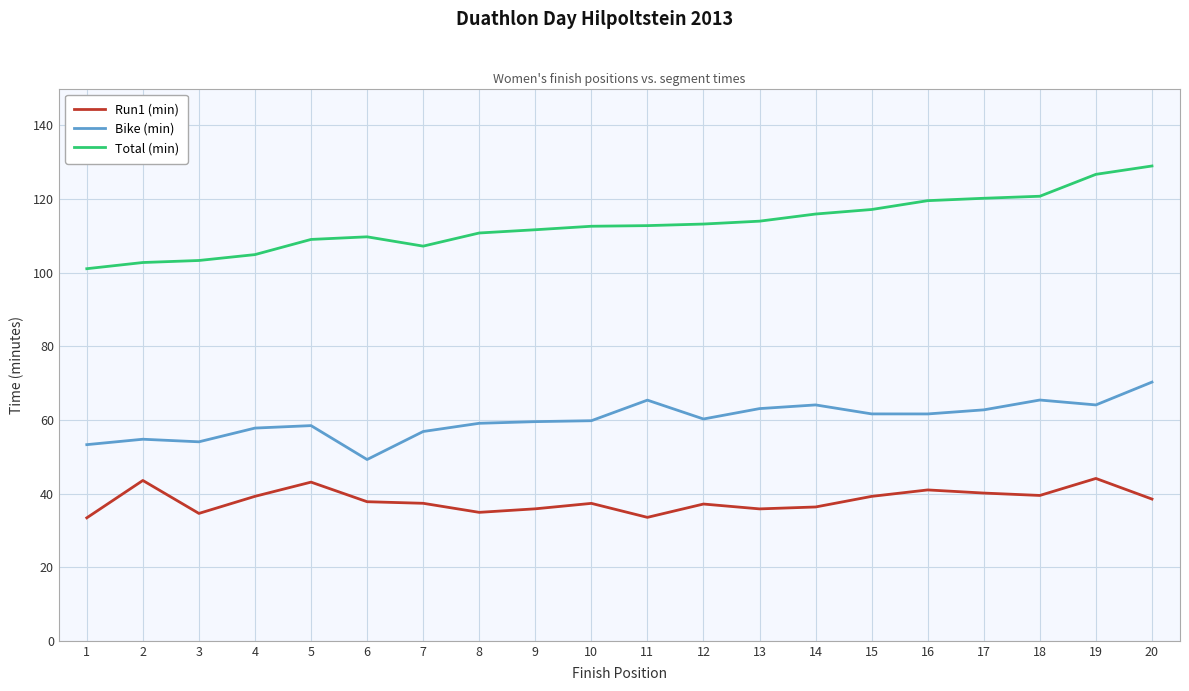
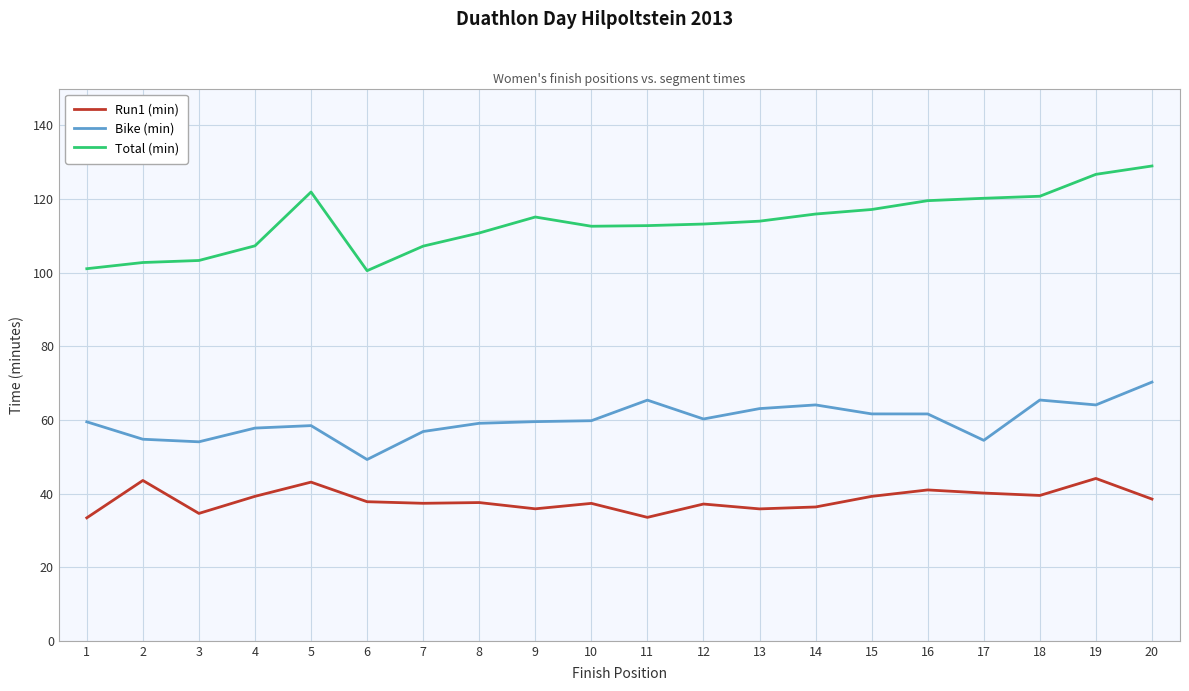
Bike (min), 1: 53 -> 59
Total (min), 4: 105 -> 107
Total (min), 5: 109 -> 122
Total (min), 6: 110 -> 101
Run1 (min), 8: 35 -> 38
Total (min), 9: 112 -> 115
Bike (min), 17: 63 -> 54
